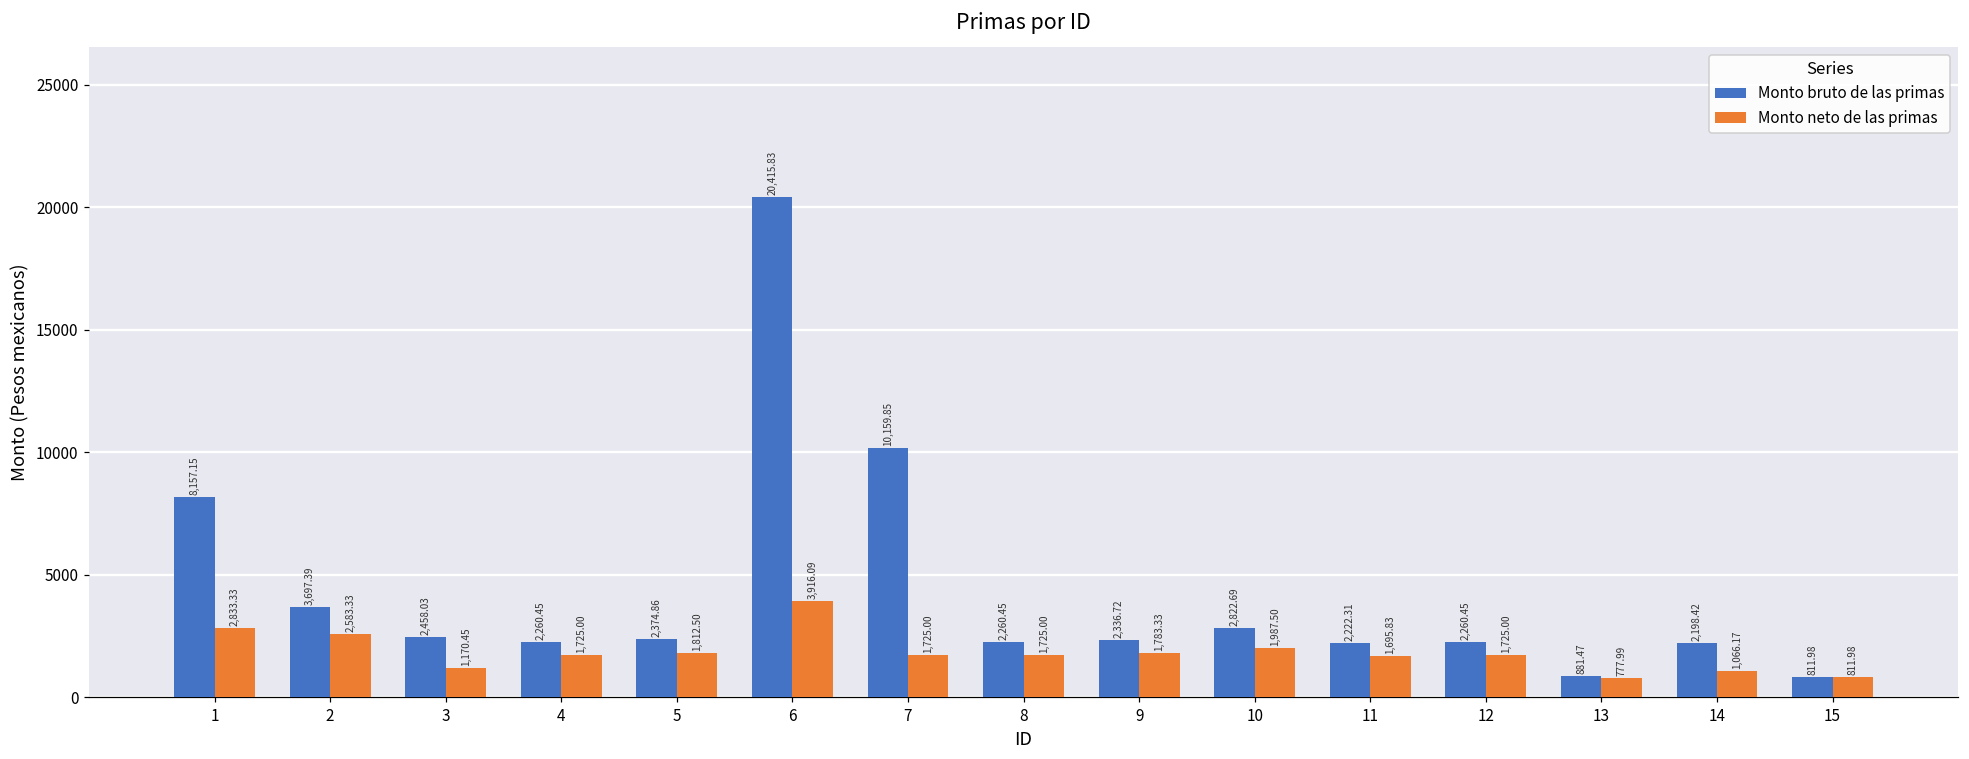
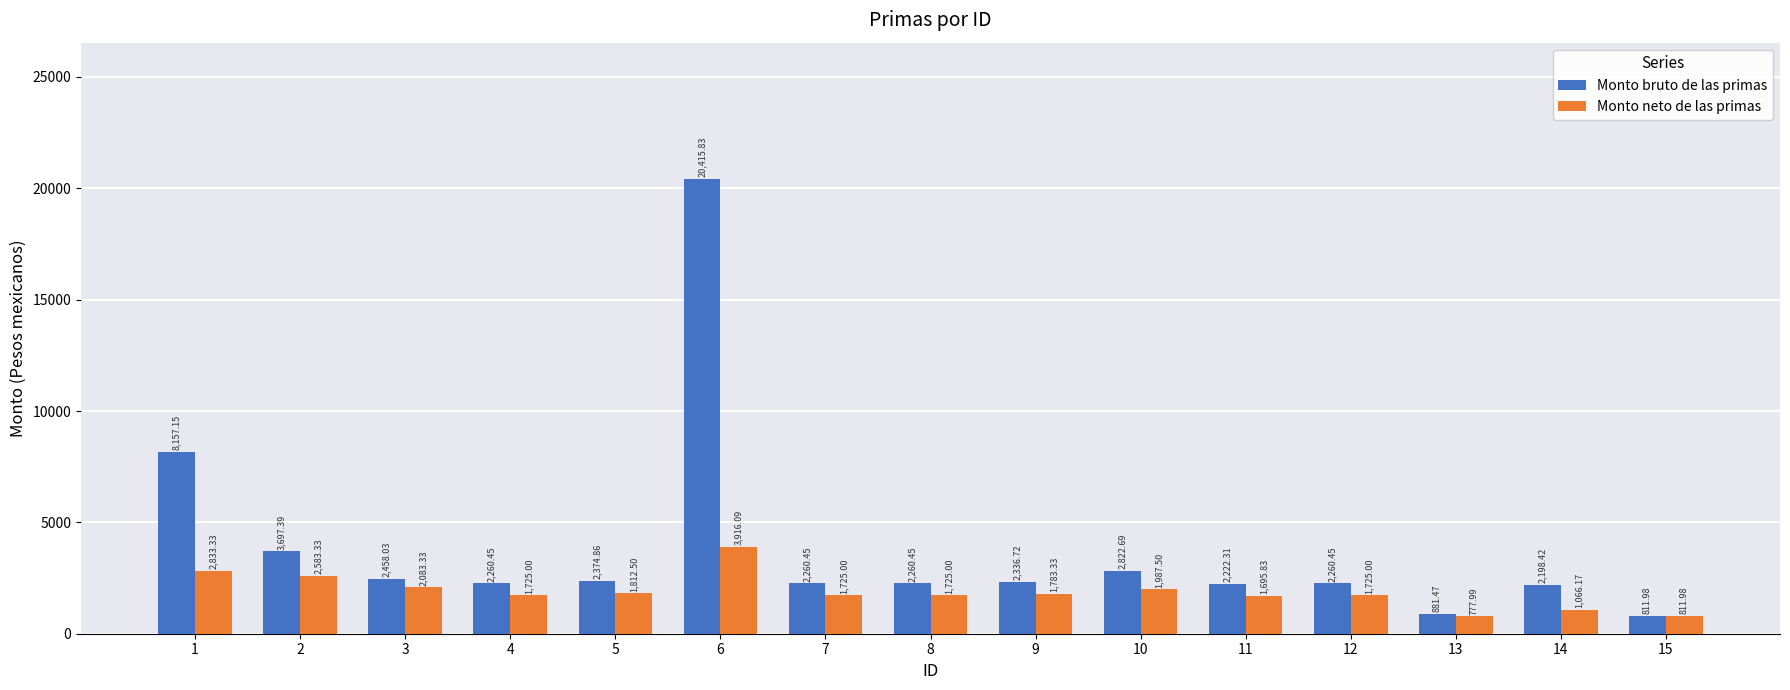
Monto neto de las primas, 3: 1,170.45 -> 2,083.33
Monto bruto de las primas, 7: 10,159.85 -> 2,260.45
